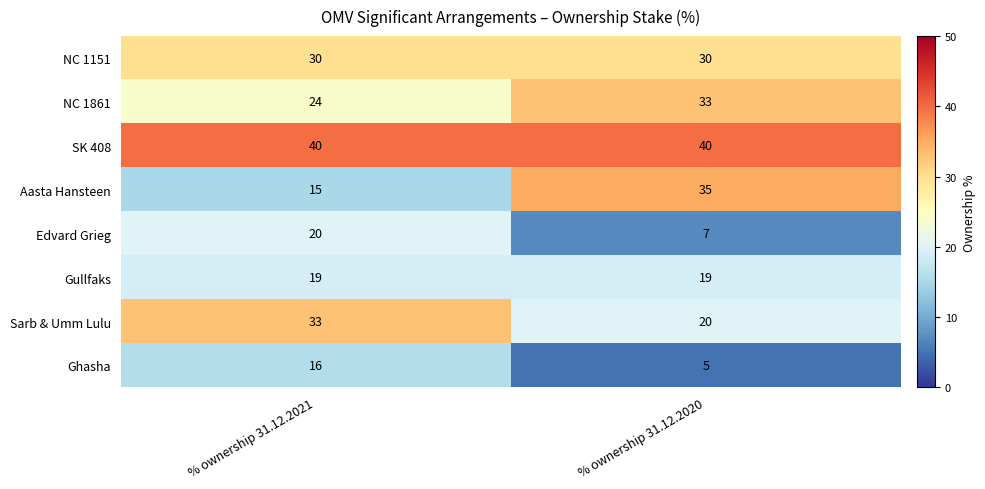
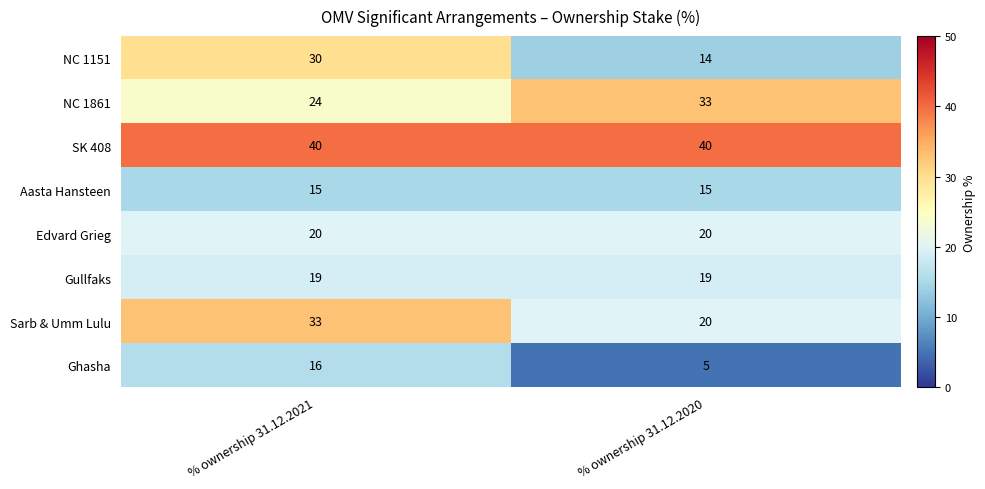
NC 1151, % ownership 31.12.2020: 30 -> 14
Aasta Hansteen, % ownership 31.12.2020: 35 -> 15
Edvard Grieg, % ownership 31.12.2020: 7 -> 20
